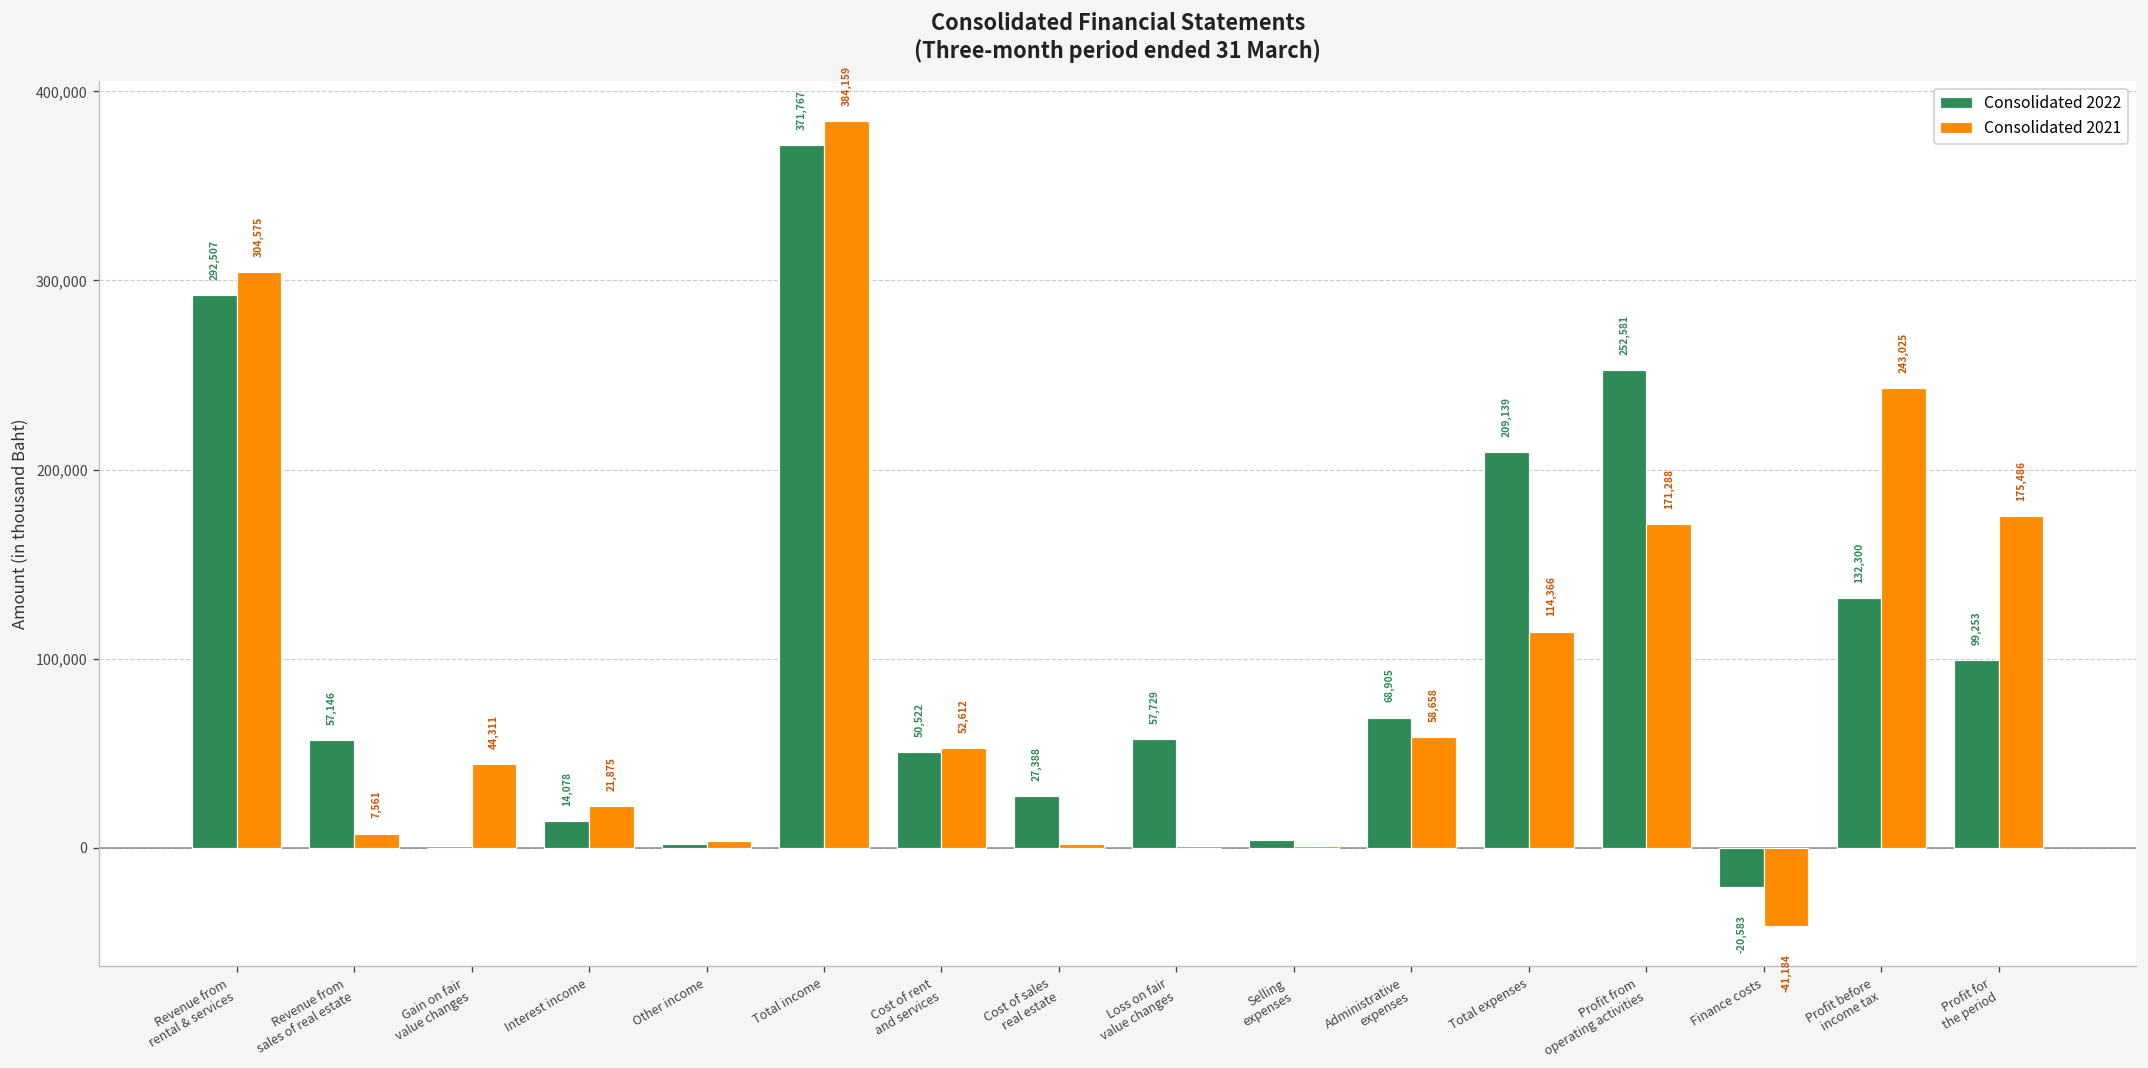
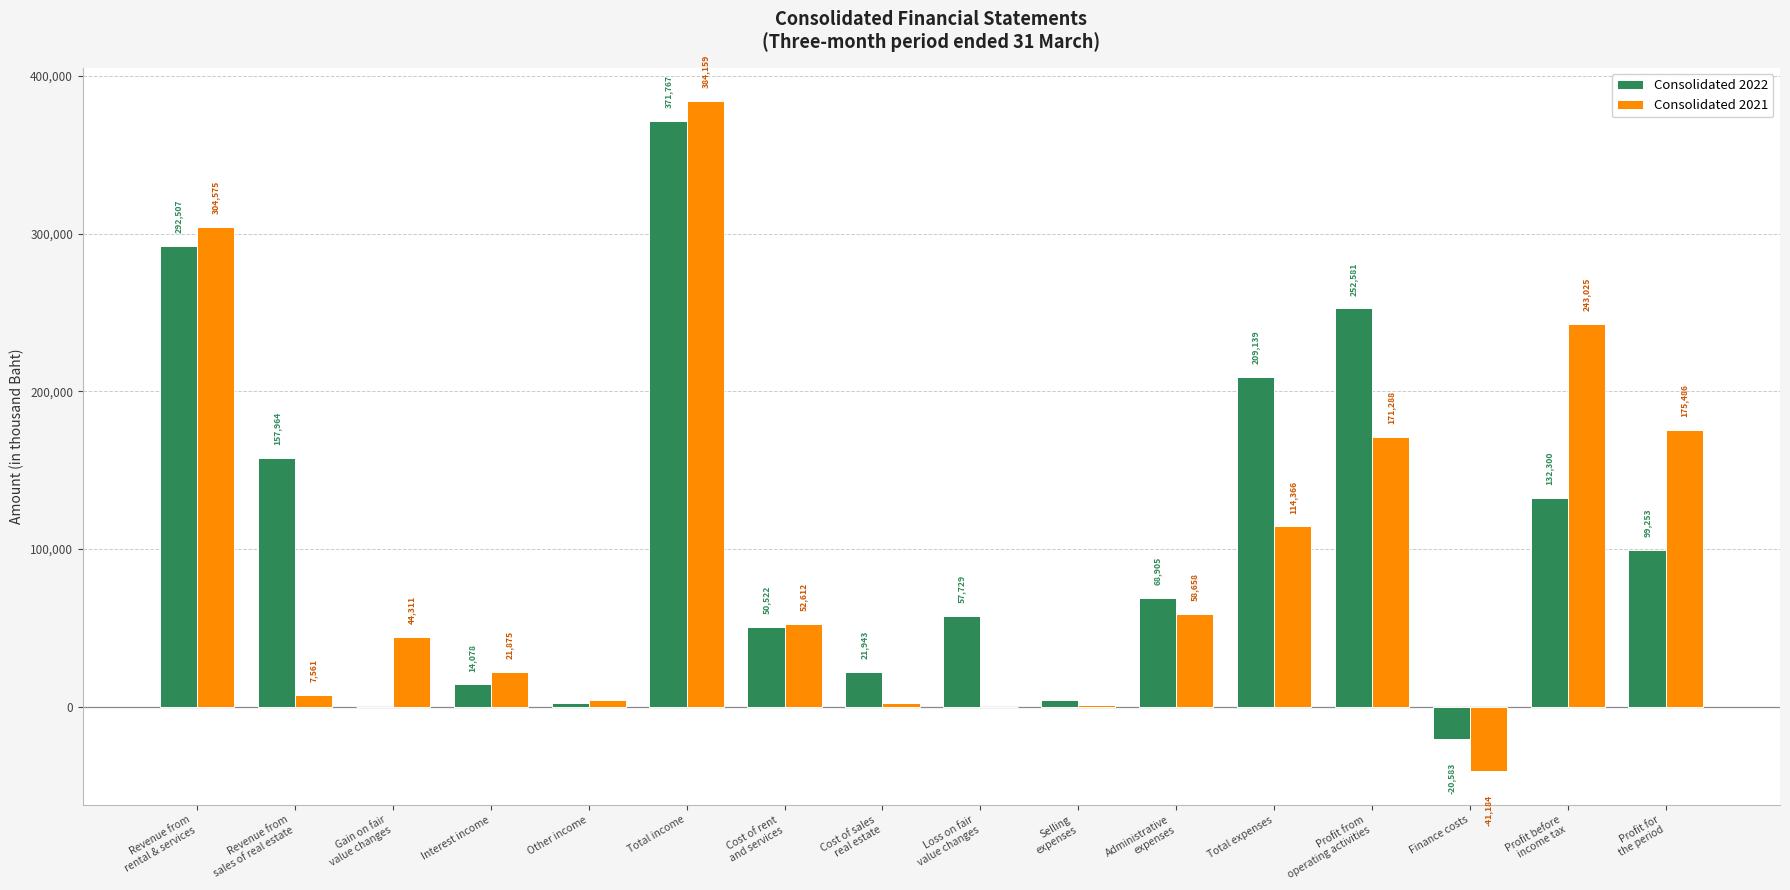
Consolidated 2022, Revenue from sales of real estate: 57,146 -> 157,964
Consolidated 2022, Cost of sales real estate: 27,388 -> 21,943
